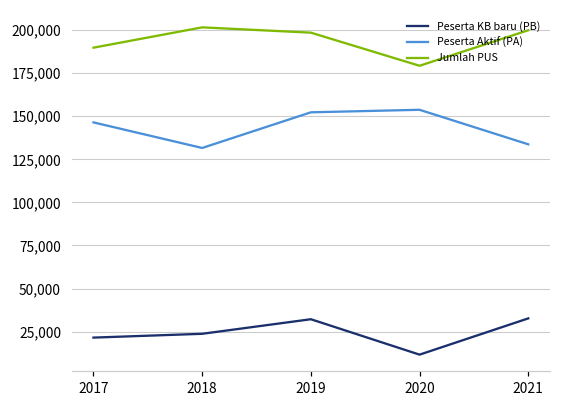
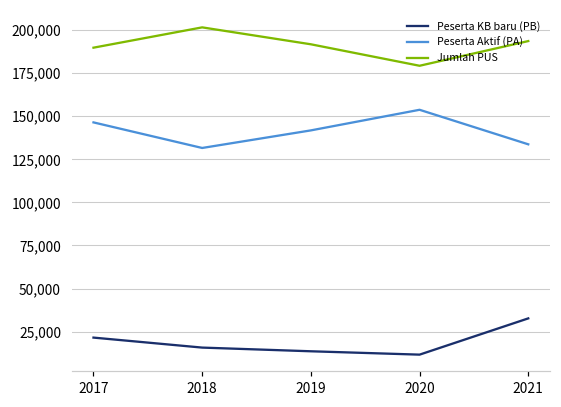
Peserta KB baru (PB), 2018: 24,000 -> 16,000
Peserta KB baru (PB), 2019: 32,000 -> 14,000
Peserta Aktif (PA), 2019: 152,000 -> 142,000
Jumlah PUS, 2019: 199,000 -> 192,000
Jumlah PUS, 2021: 200,000 -> 194,000
